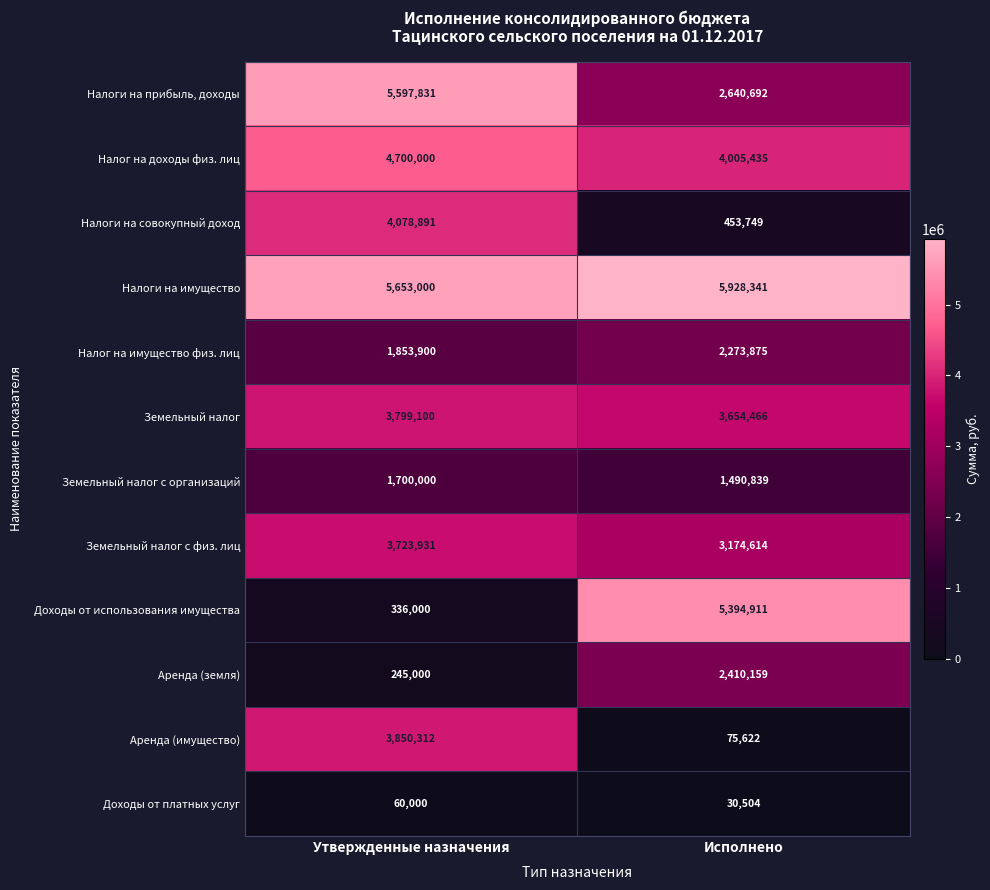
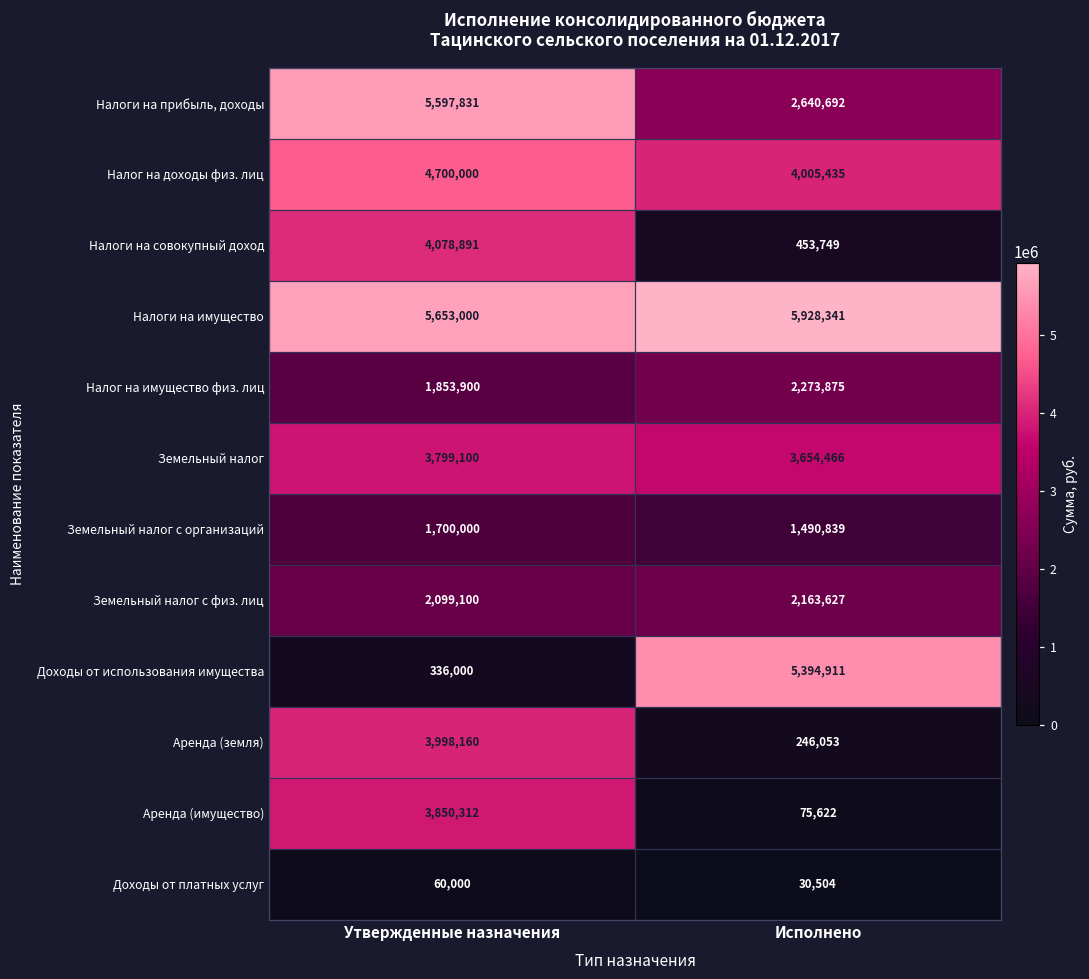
Земельный налог с физ. лиц, Утвержденные назначения: 3,723,931 -> 2,099,100
Земельный налог с физ. лиц, Исполнено: 3,174,614 -> 2,163,627
Аренда (земля), Утвержденные назначения: 245,000 -> 3,998,160
Аренда (земля), Исполнено: 2,410,159 -> 246,053
